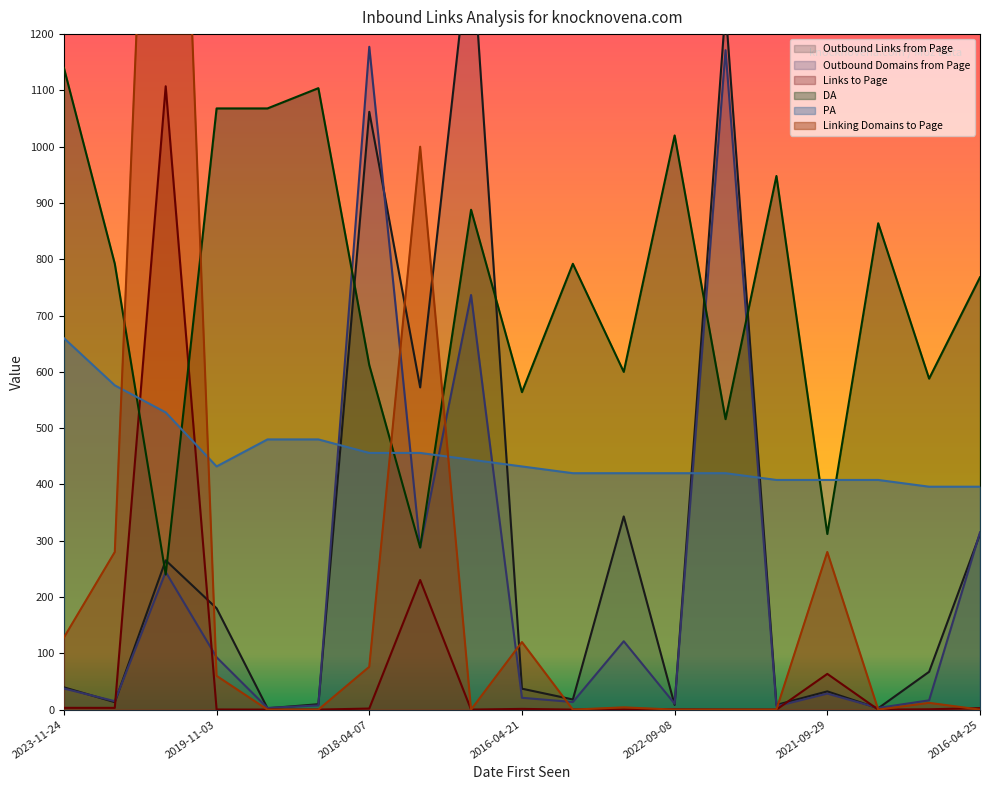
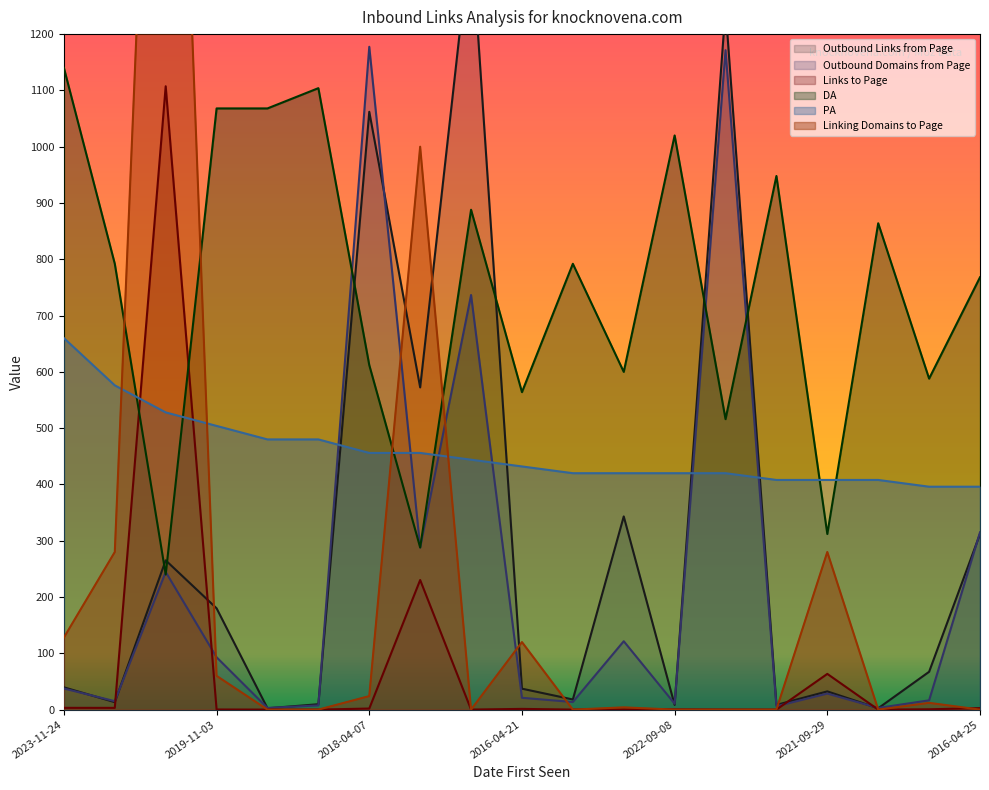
PA, 2019-11-03: 430 -> 500
Linking Domains to Page, 2018-04-07: 80 -> 20
